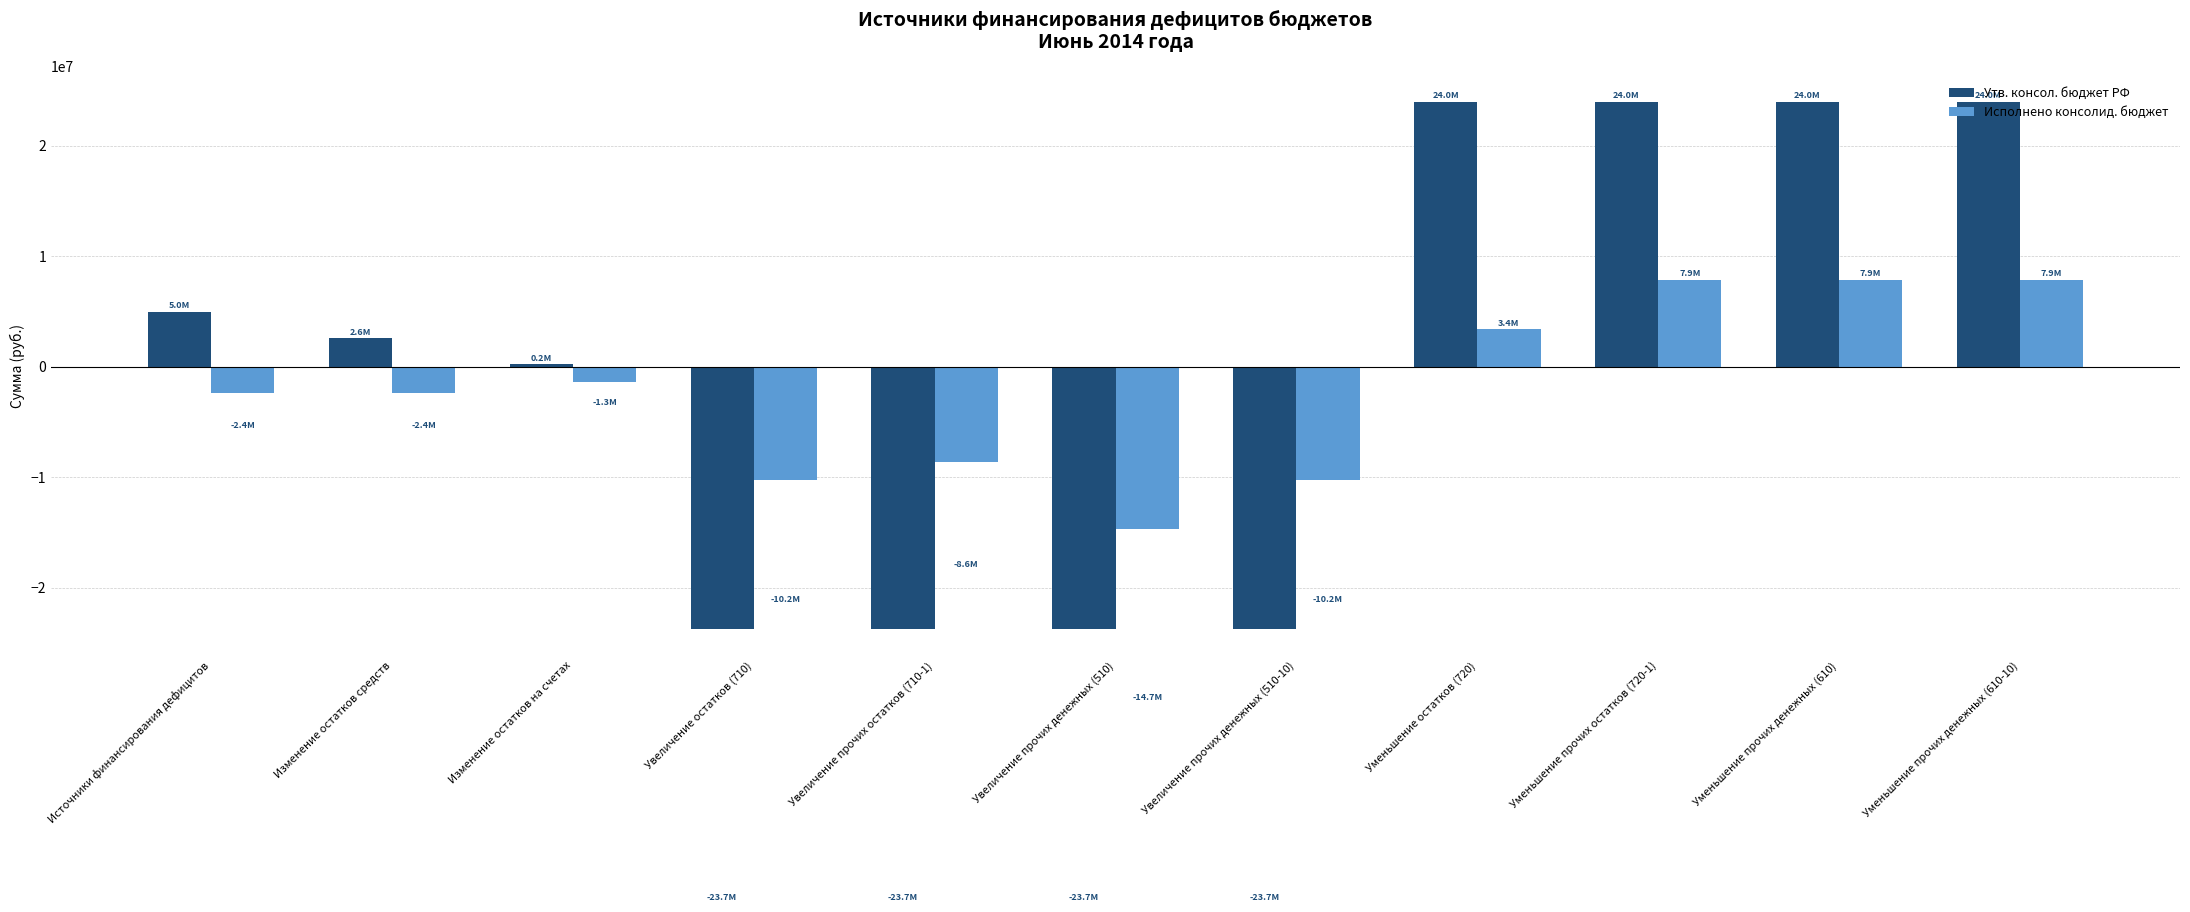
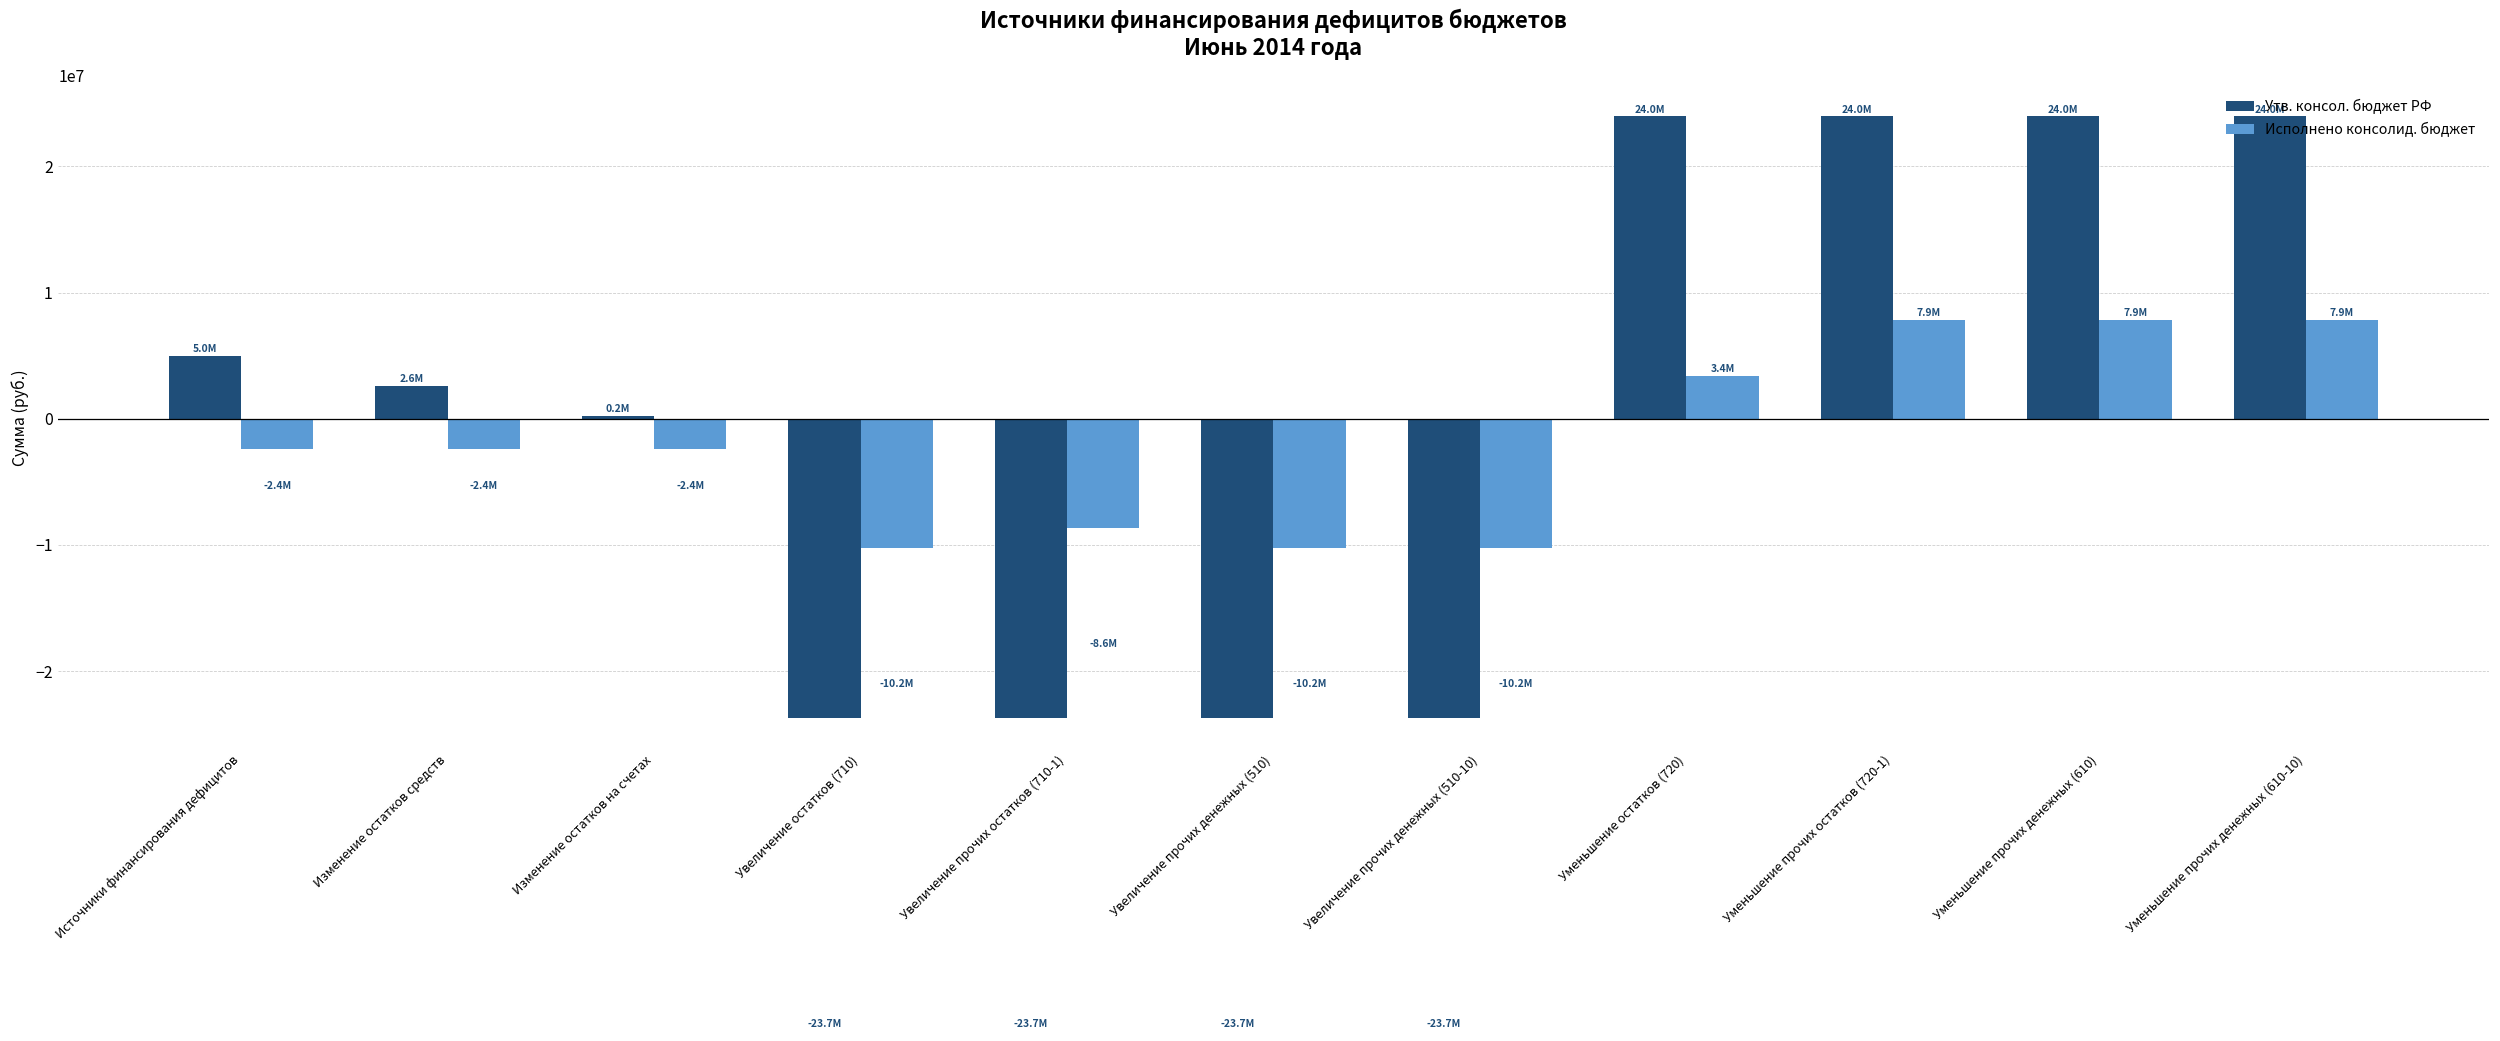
Исполнено консолид. бюджет, Изменение остатков на счетах: -1.3M -> -2.4M
Исполнено консолид. бюджет, Увеличение прочих денежных (510): -14.7M -> -10.2M
